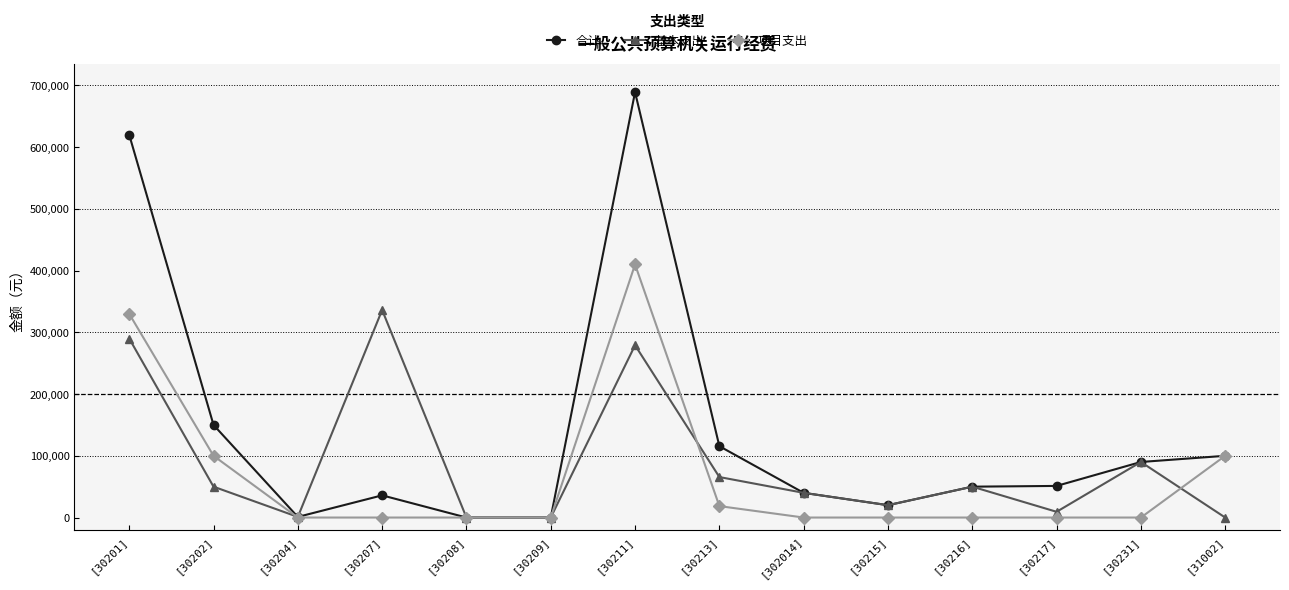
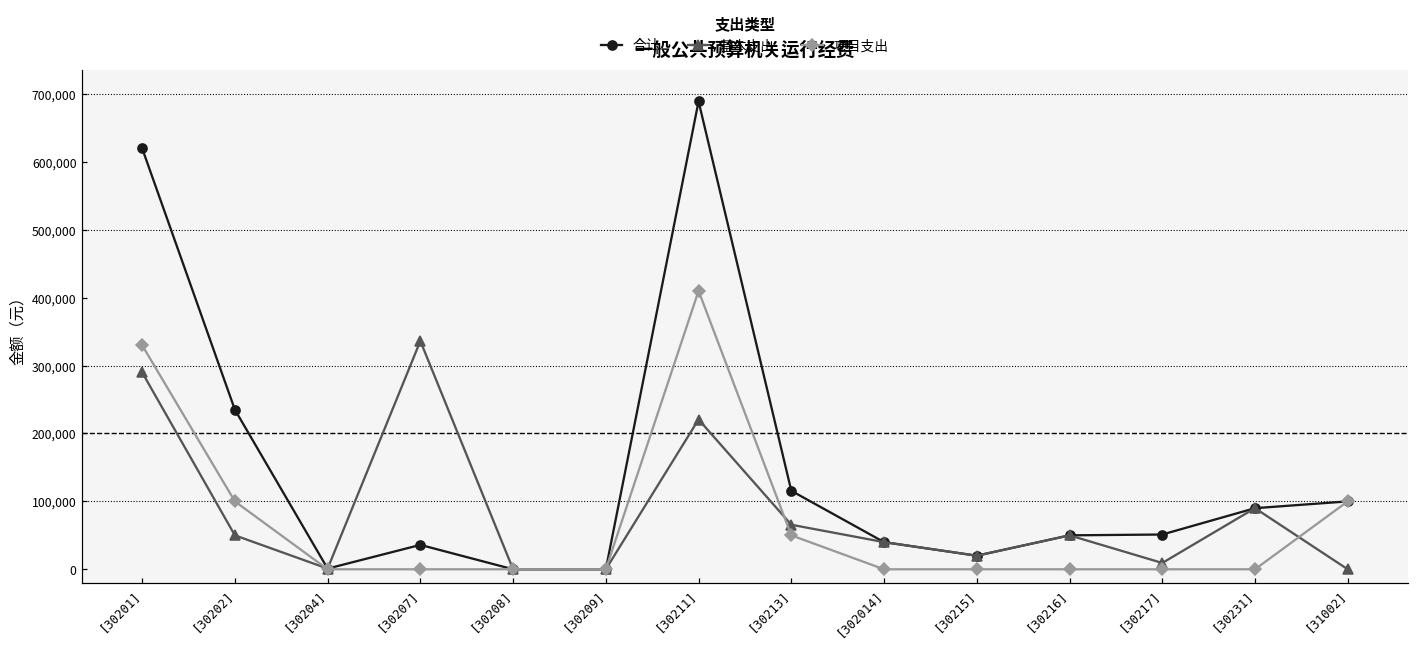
合计, [30202]: 150,000 -> 240,000
基本支出, [30211]: 280,000 -> 220,000
项目支出, [30213]: 20,000 -> 50,000
